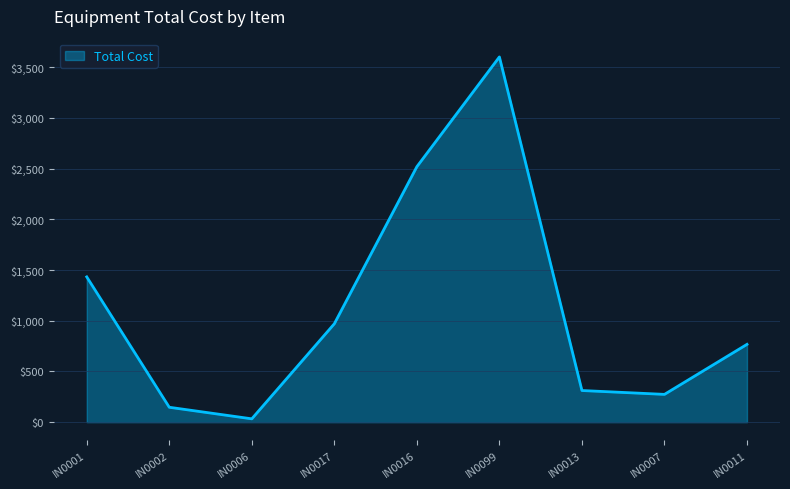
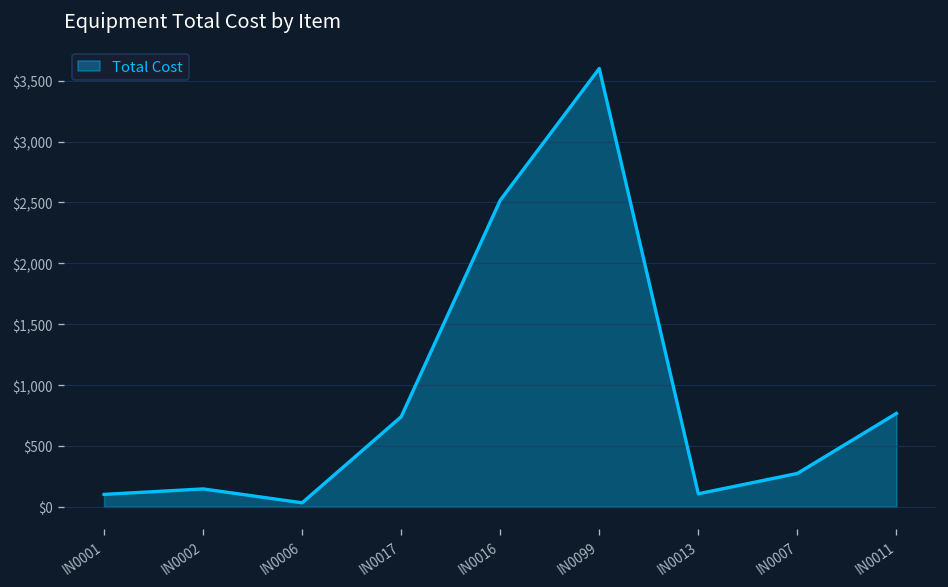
IN0001: $1,430 -> $100
IN0017: $970 -> $740
IN0013: $310 -> $110
